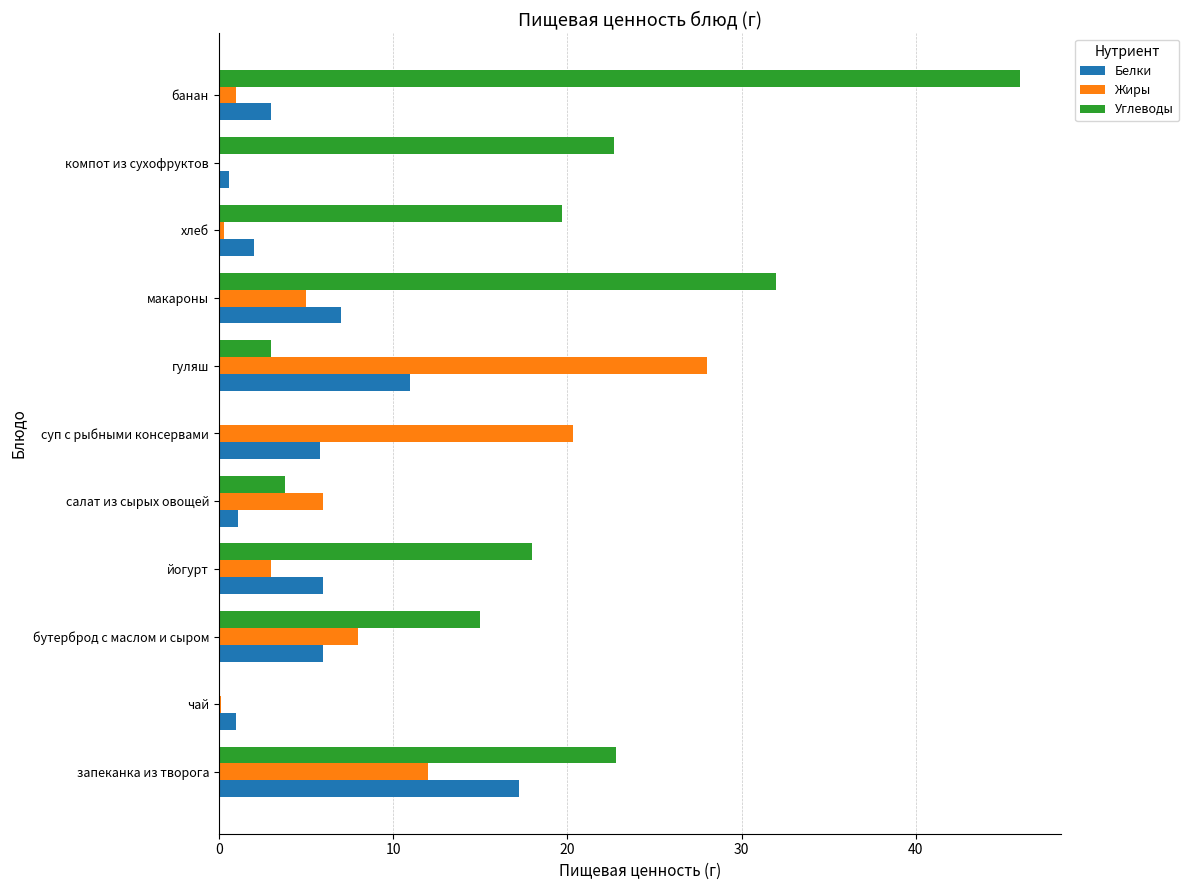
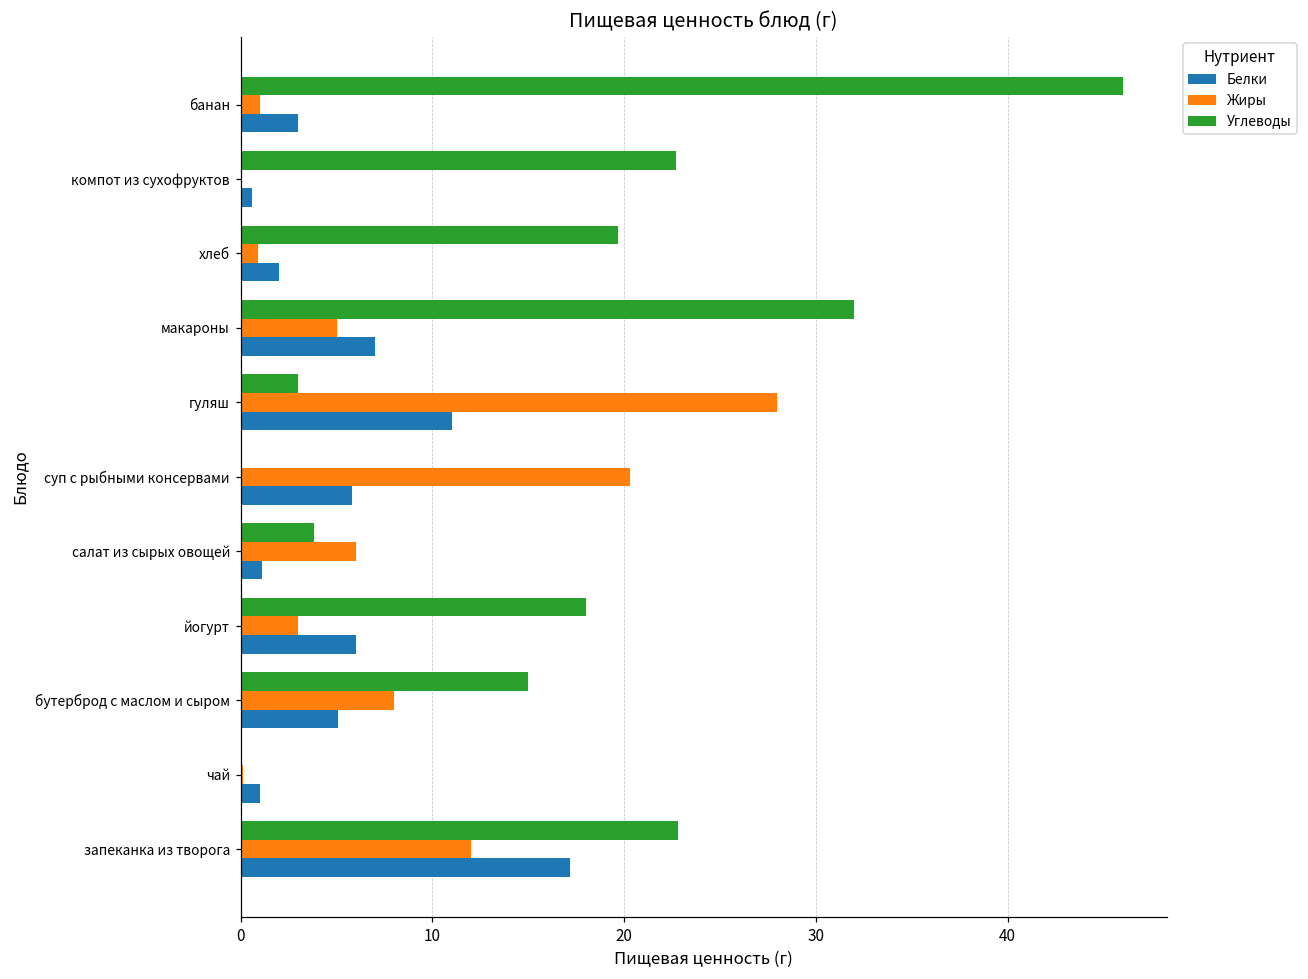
Жиры, хлеб: 0.3 -> 0.9
Белки, бутерброд с маслом и сыром: 6.0 -> 5.1
